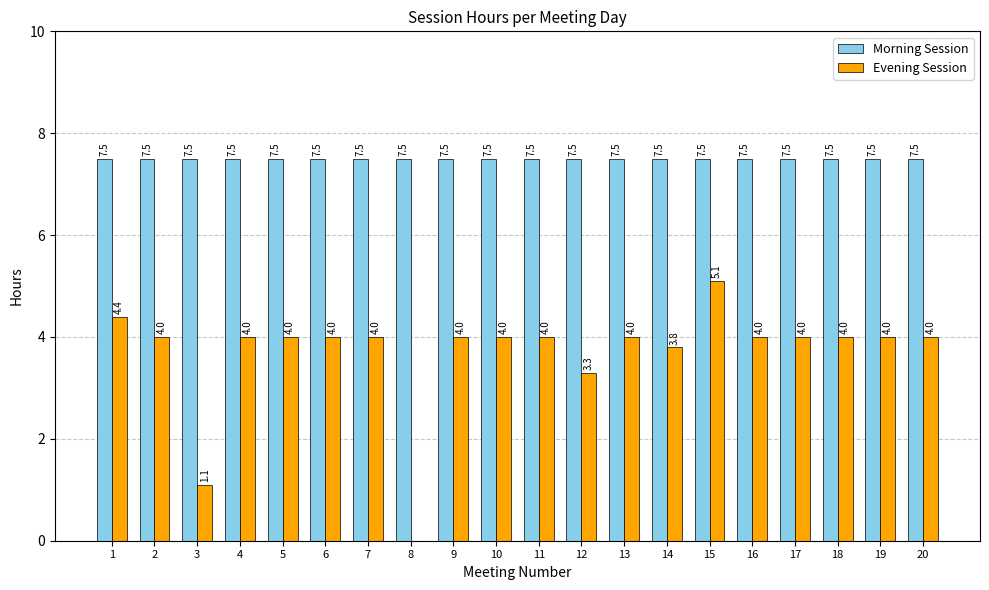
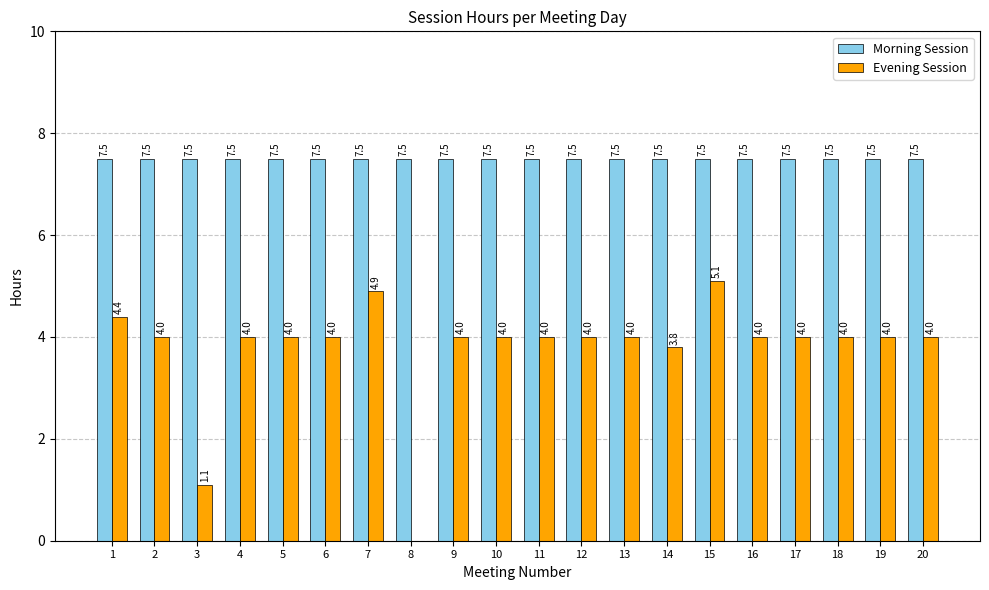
Evening Session, 7: 4.0 -> 4.9
Evening Session, 12: 3.3 -> 4.0
